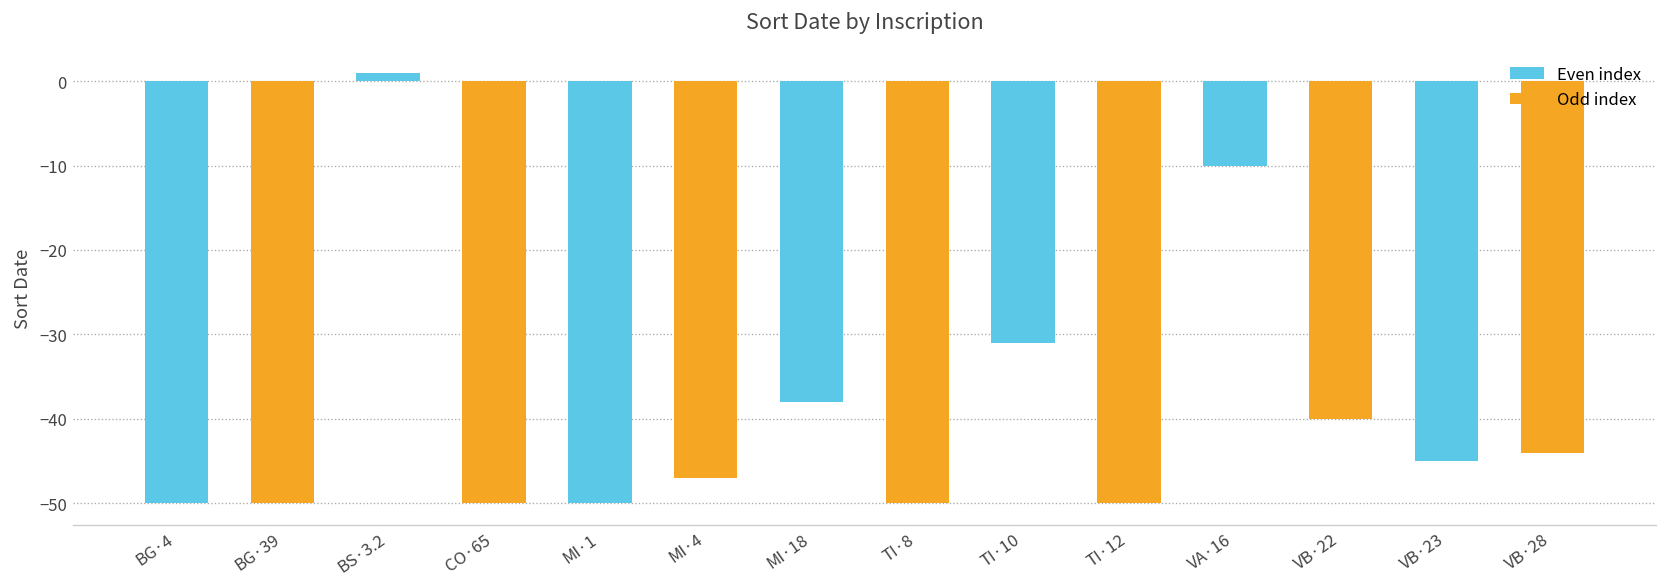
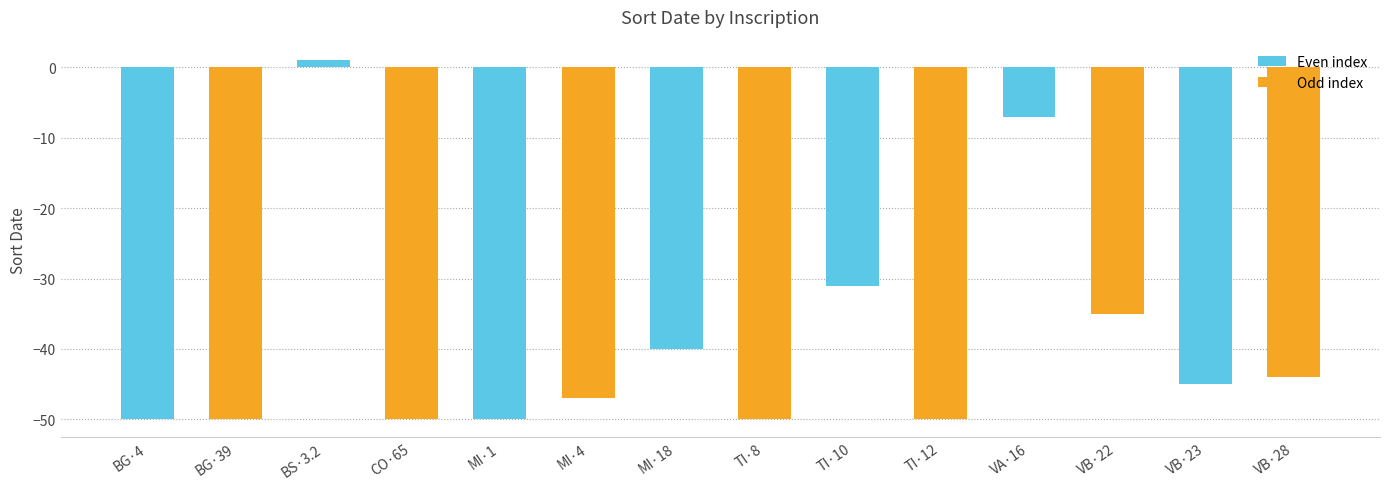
MI·18: -38 -> -40
VA·16: -10 -> -7
VB·22: -40 -> -35
